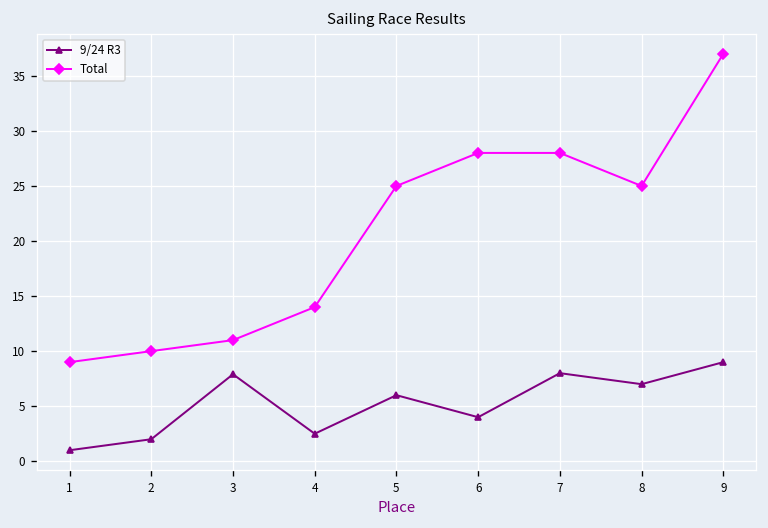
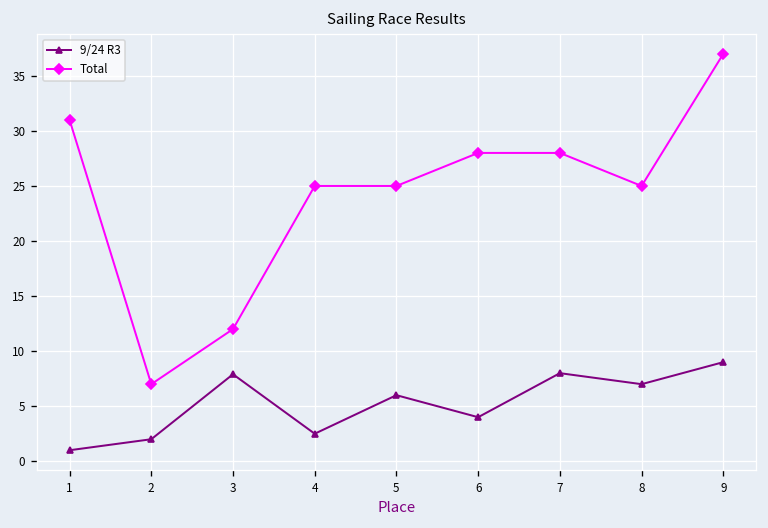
Total, 1: 9 -> 31
Total, 2: 10 -> 7
Total, 3: 11 -> 12
Total, 4: 14 -> 25
